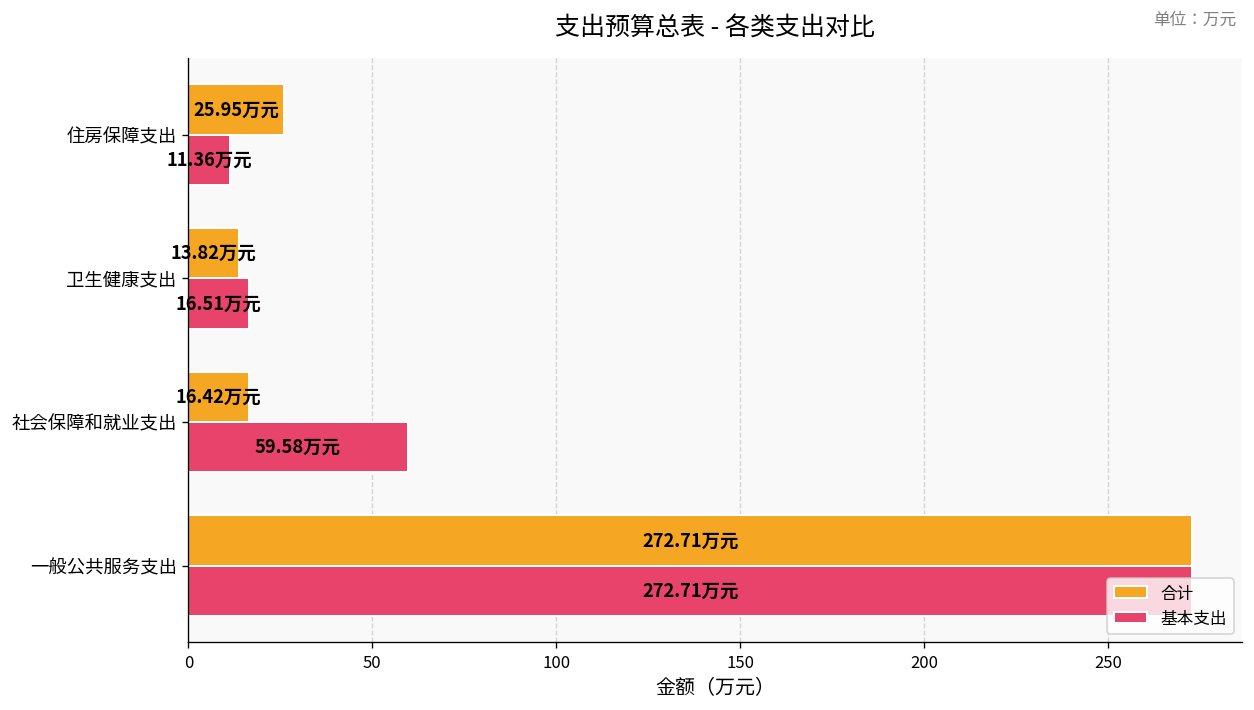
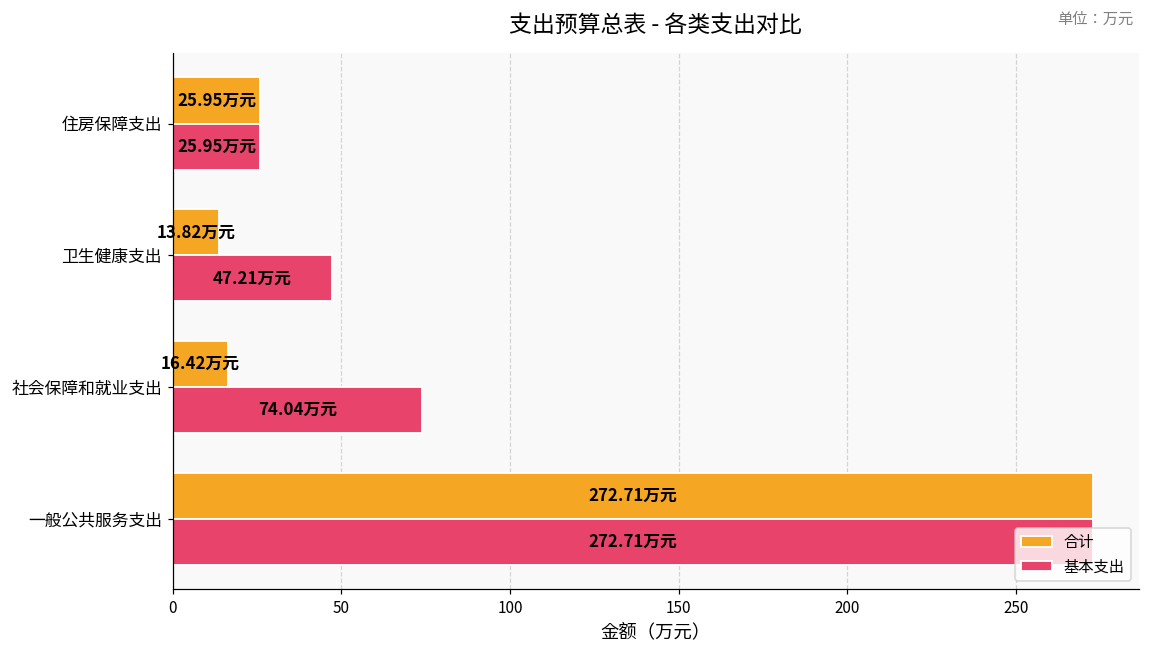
基本支出, 住房保障支出: 11.36 -> 25.95
基本支出, 卫生健康支出: 16.51 -> 47.21
基本支出, 社会保障和就业支出: 59.58 -> 74.04
